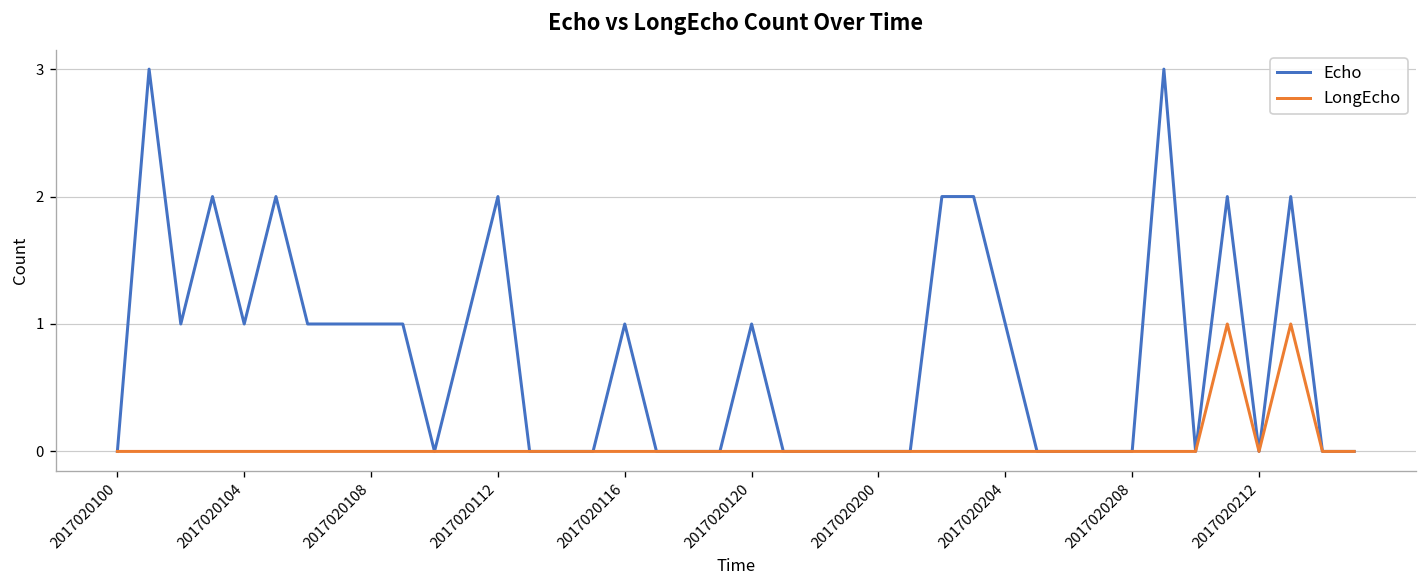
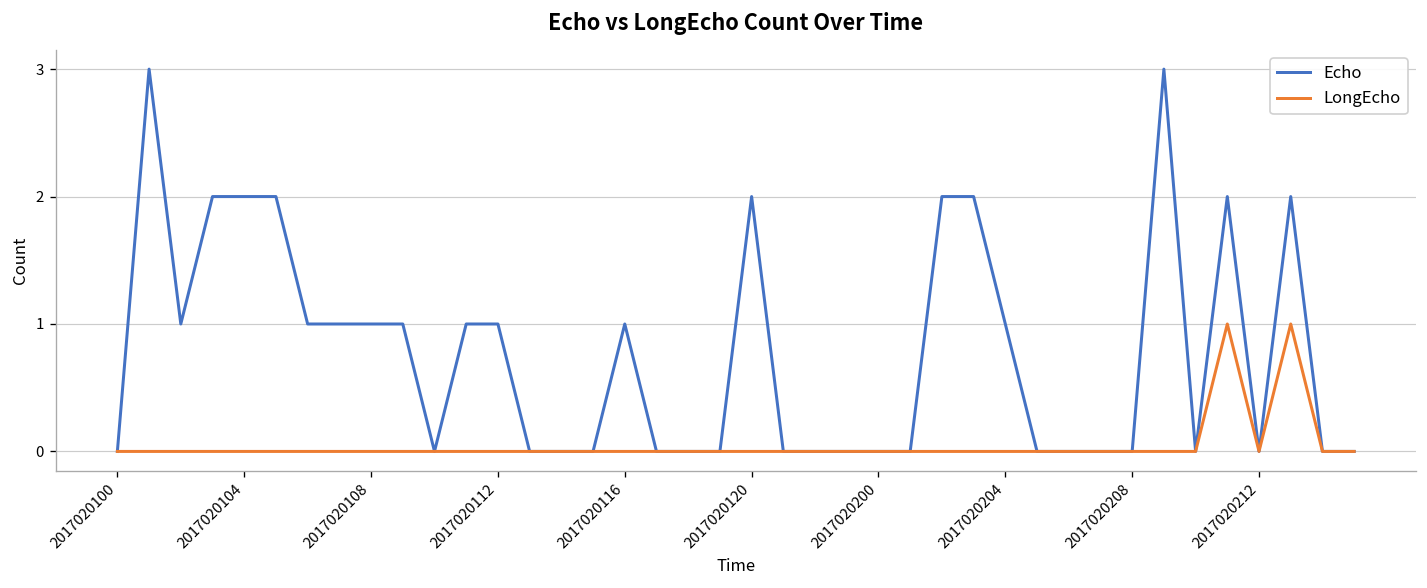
Echo, 2017020104: 1 -> 2
Echo, 2017020112: 2 -> 1
Echo, 2017020120: 1 -> 2
